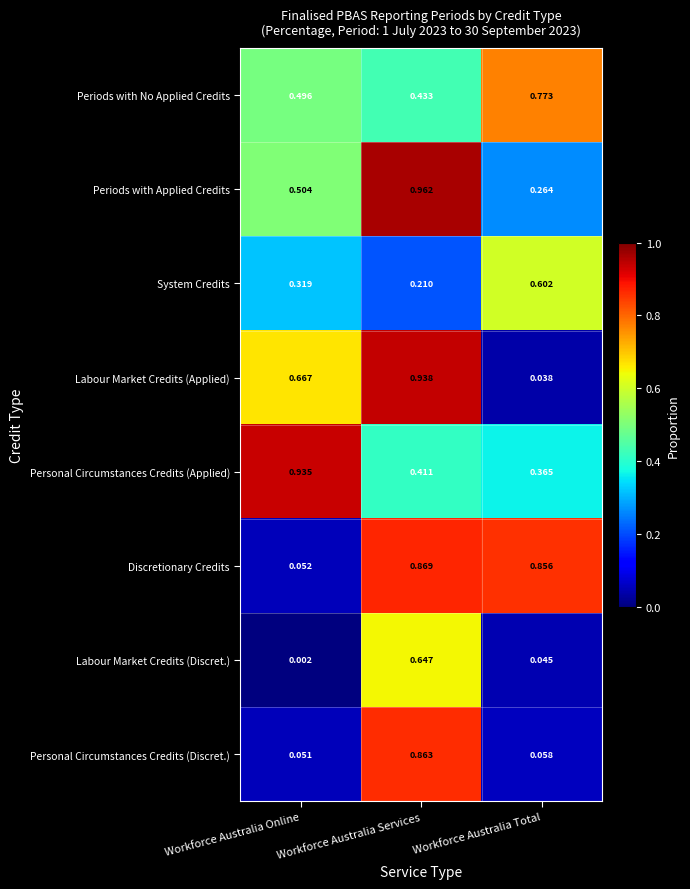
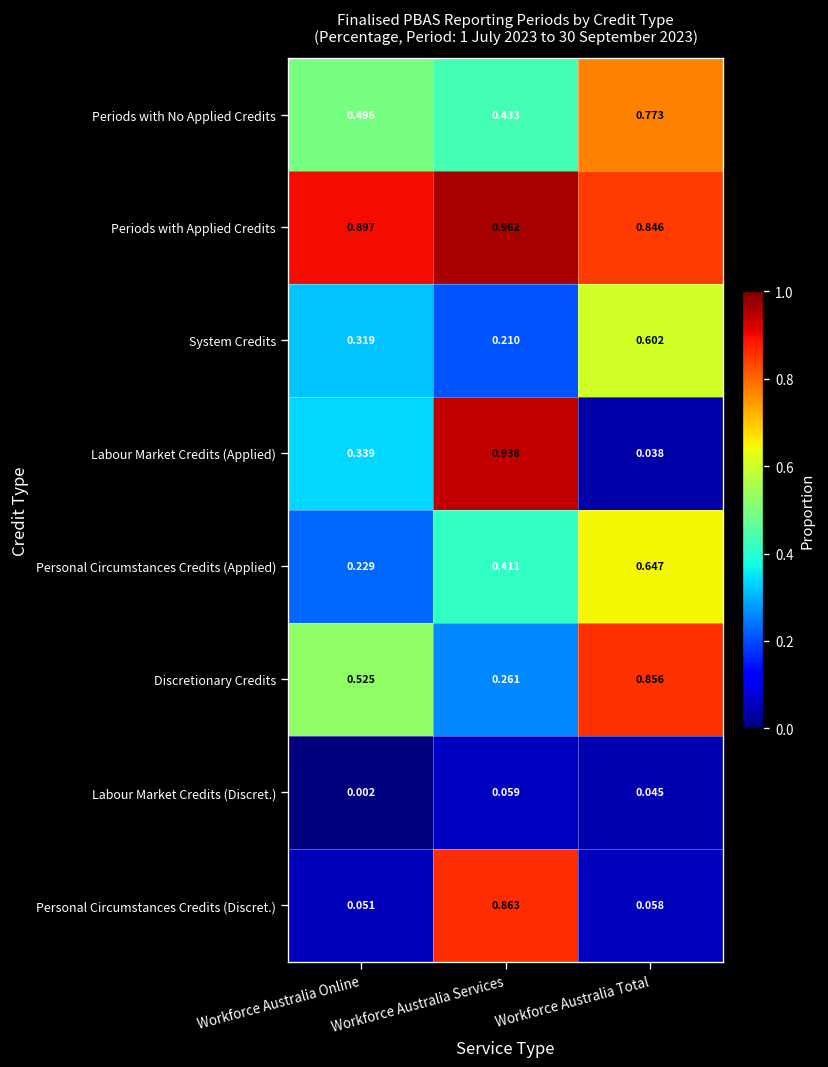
Periods with Applied Credits, Workforce Australia Online: 0.504 -> 0.897
Periods with Applied Credits, Workforce Australia Total: 0.264 -> 0.846
Labour Market Credits (Applied), Workforce Australia Online: 0.667 -> 0.339
Personal Circumstances Credits (Applied), Workforce Australia Online: 0.935 -> 0.229
Personal Circumstances Credits (Applied), Workforce Australia Total: 0.365 -> 0.647
Discretionary Credits, Workforce Australia Online: 0.052 -> 0.525
Discretionary Credits, Workforce Australia Services: 0.869 -> 0.261
Labour Market Credits (Discret.), Workforce Australia Services: 0.647 -> 0.059
